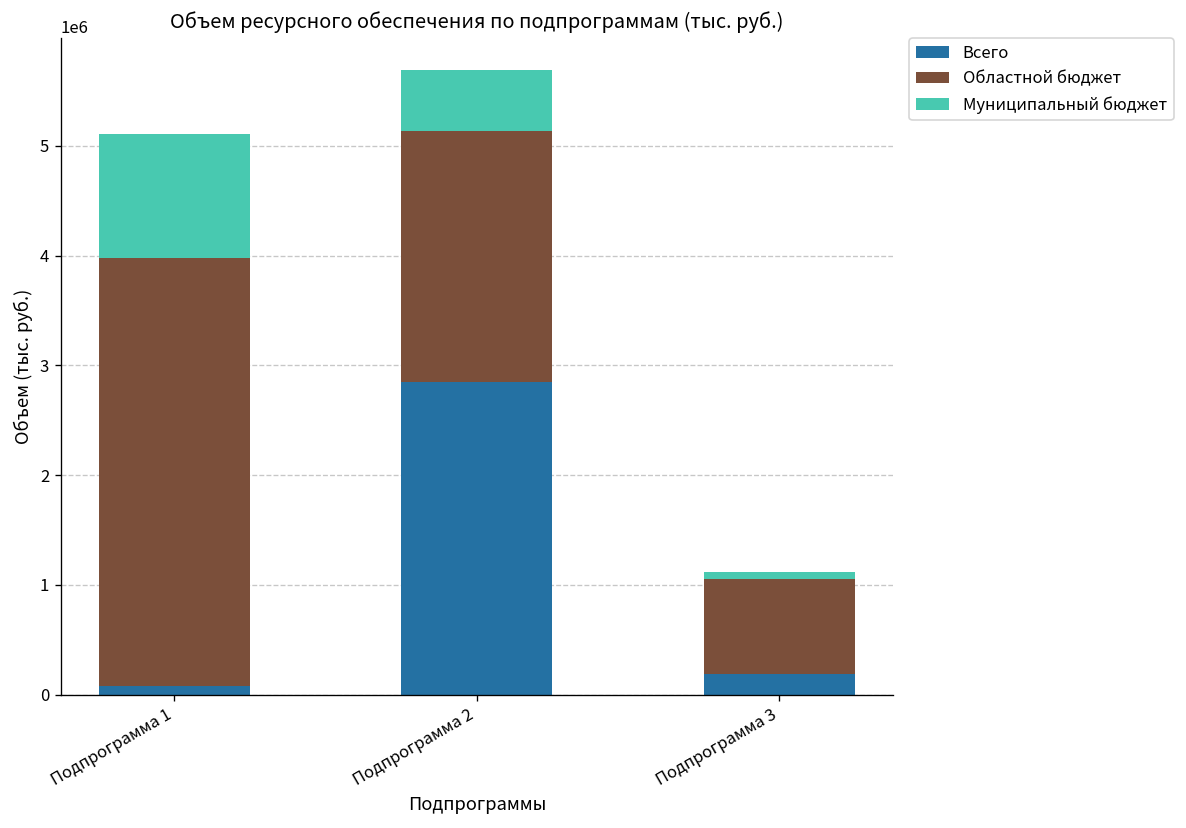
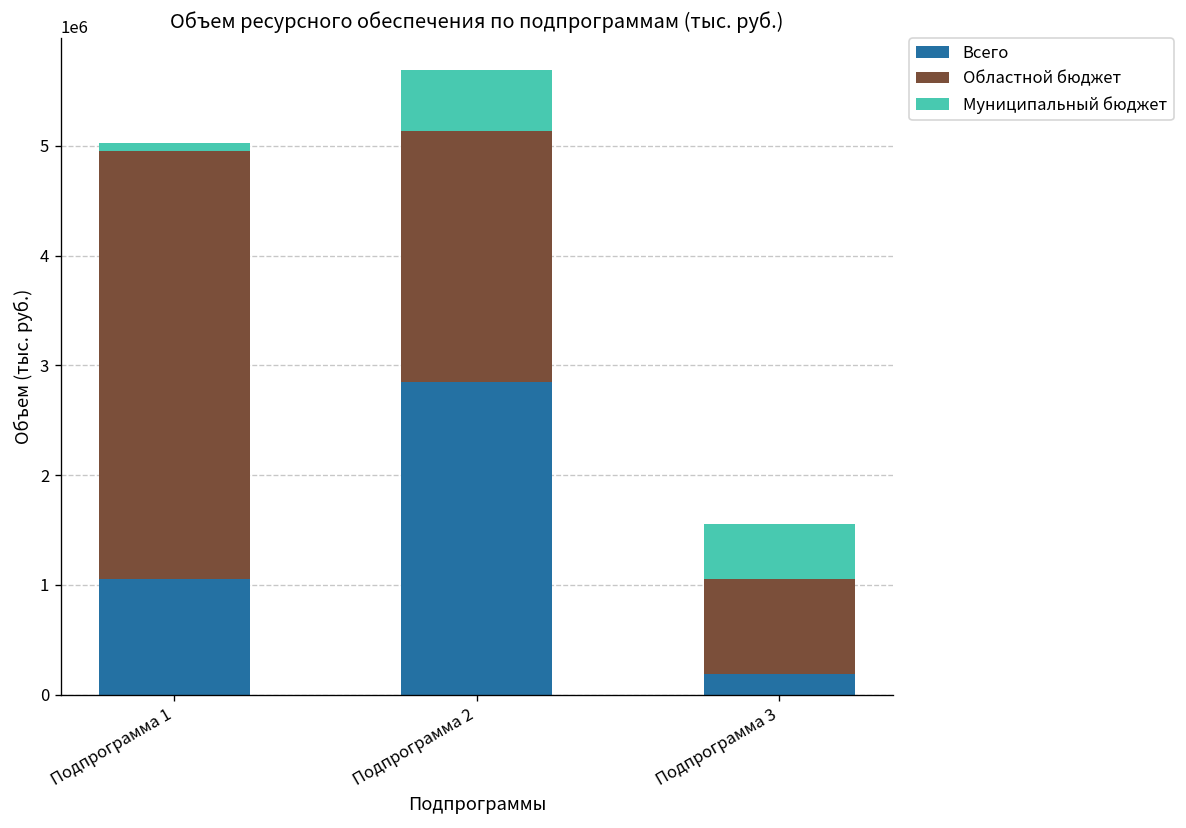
Всего, Подпрограмма 1: 100000 -> 1000000
Муниципальный бюджет, Подпрограмма 1: 1100000 -> 100000
Муниципальный бюджет, Подпрограмма 3: 100000 -> 500000
